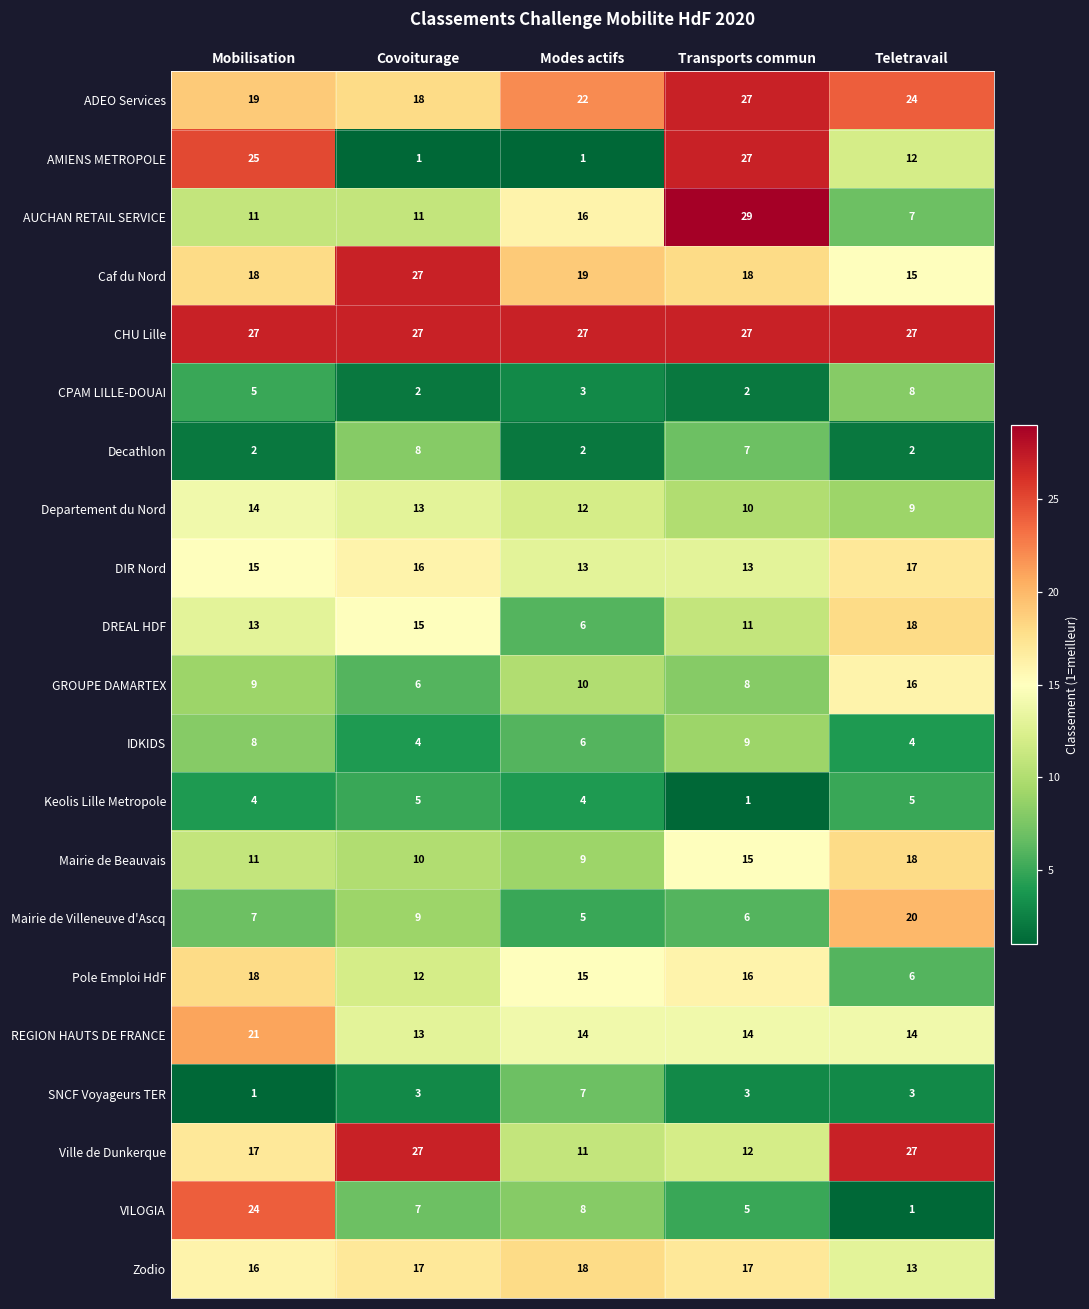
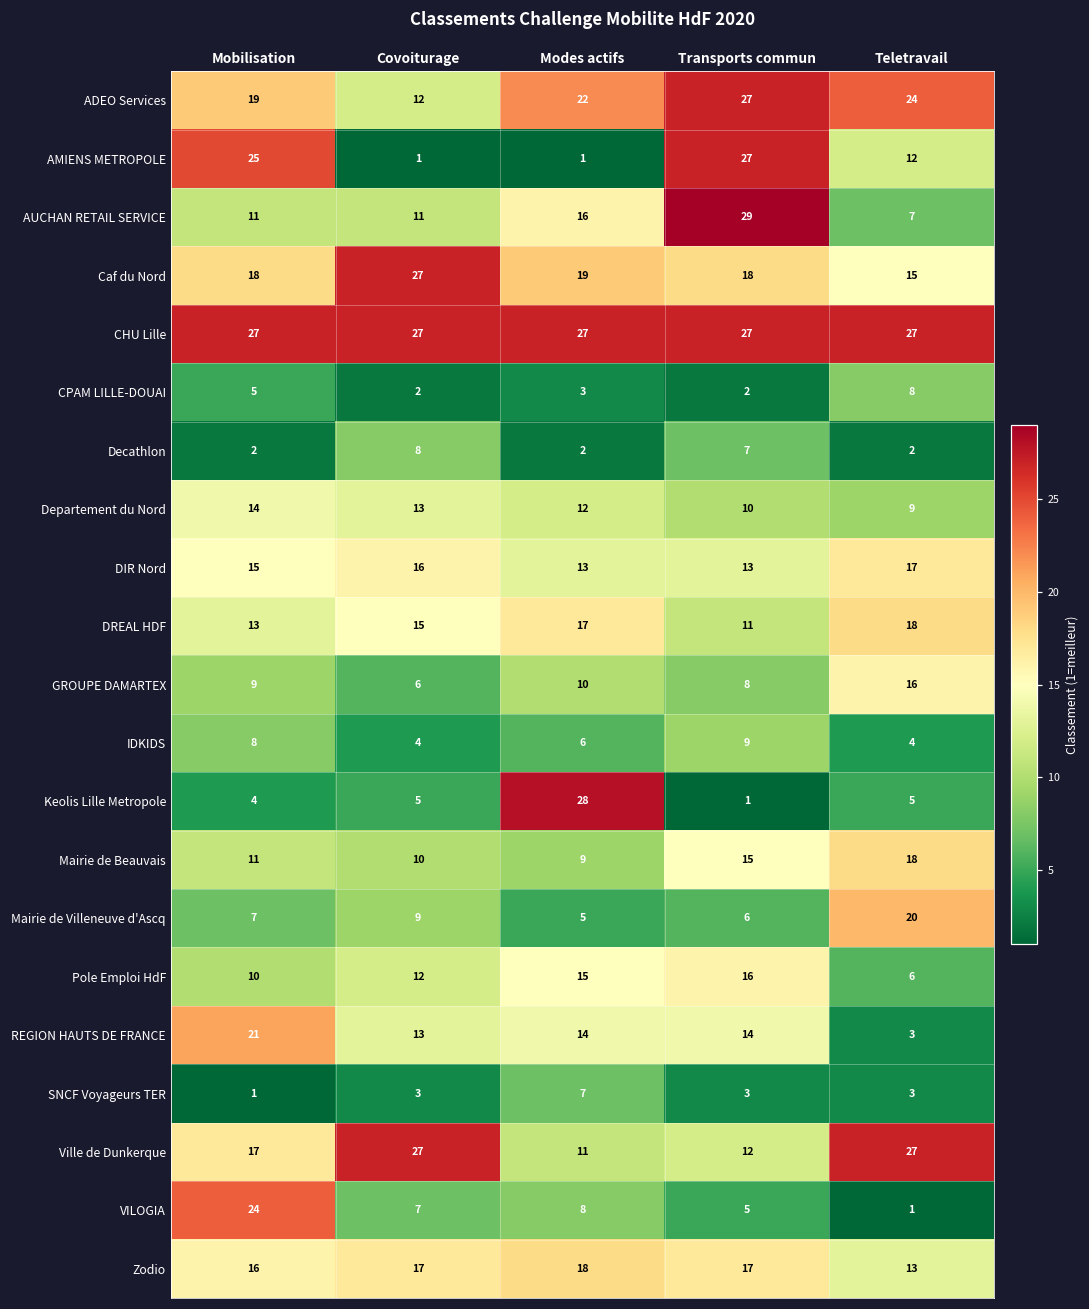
ADEO Services, Covoiturage: 18 -> 12
DREAL HDF, Modes actifs: 6 -> 17
Keolis Lille Metropole, Modes actifs: 4 -> 28
Pole Emploi HdF, Mobilisation: 18 -> 10
REGION HAUTS DE FRANCE, Teletravail: 14 -> 3
